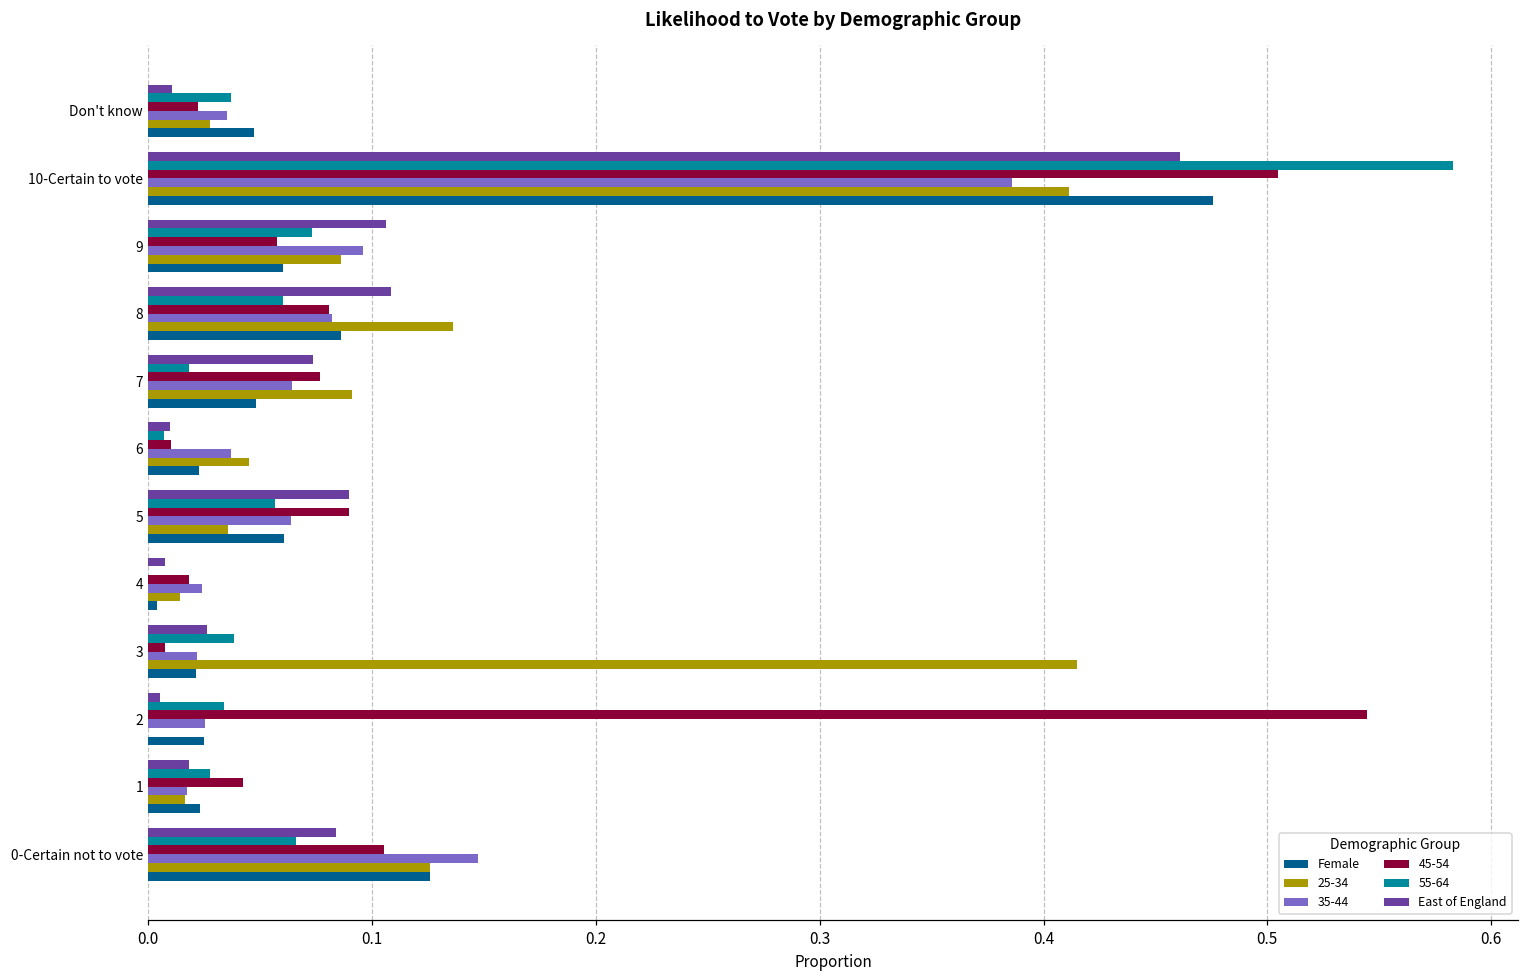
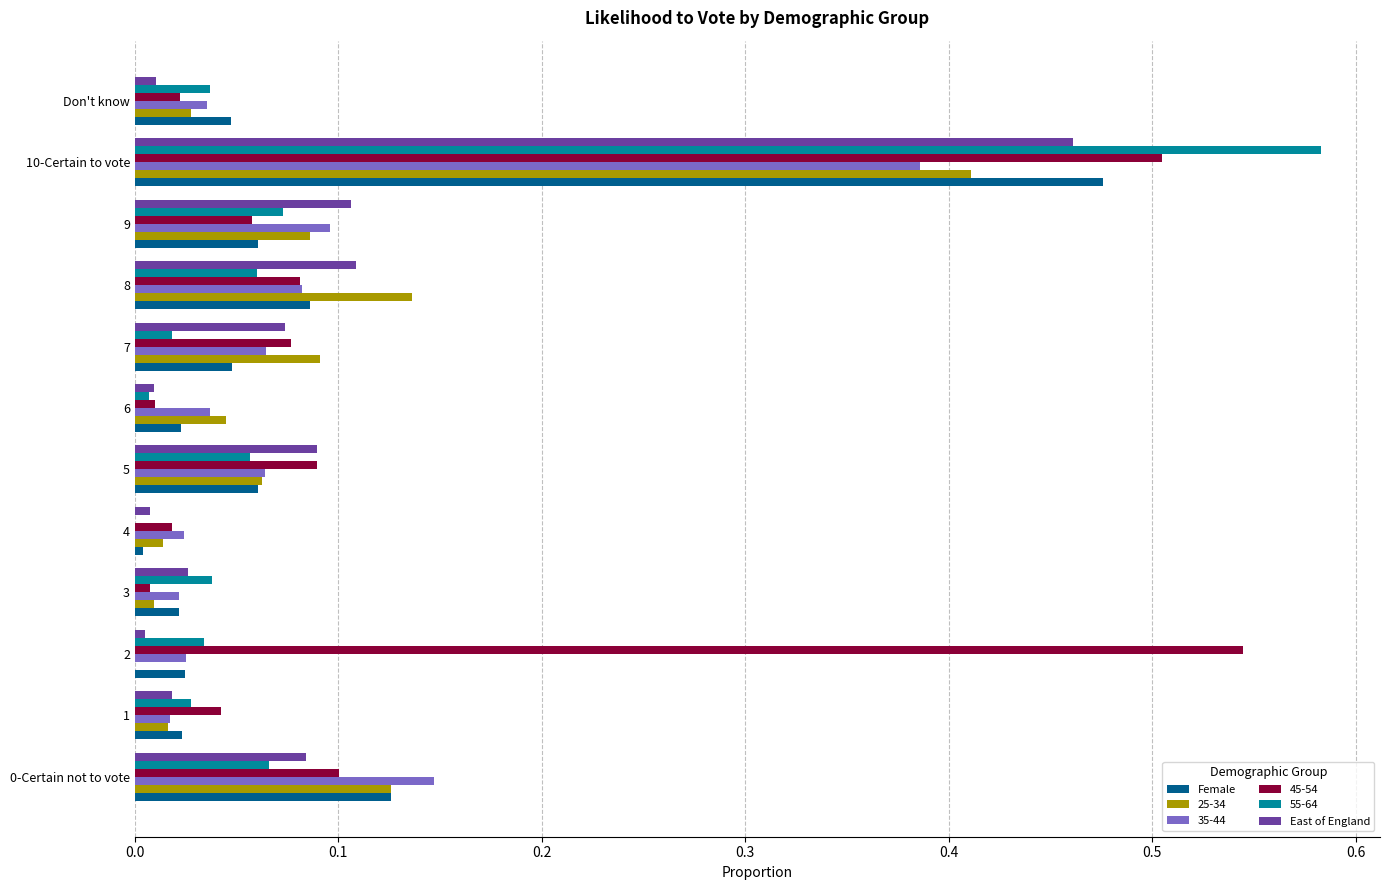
25-34, 5: 0.036 -> 0.062
25-34, 3: 0.415 -> 0.009
45-54, 0-Certain not to vote: 0.105 -> 0.100
